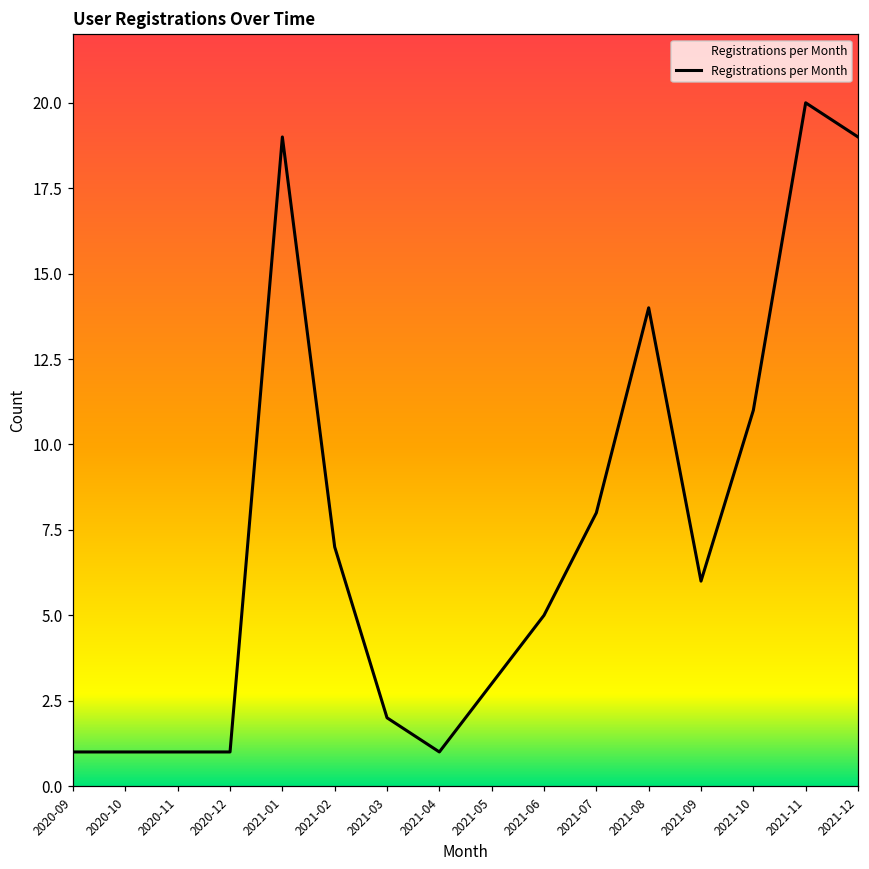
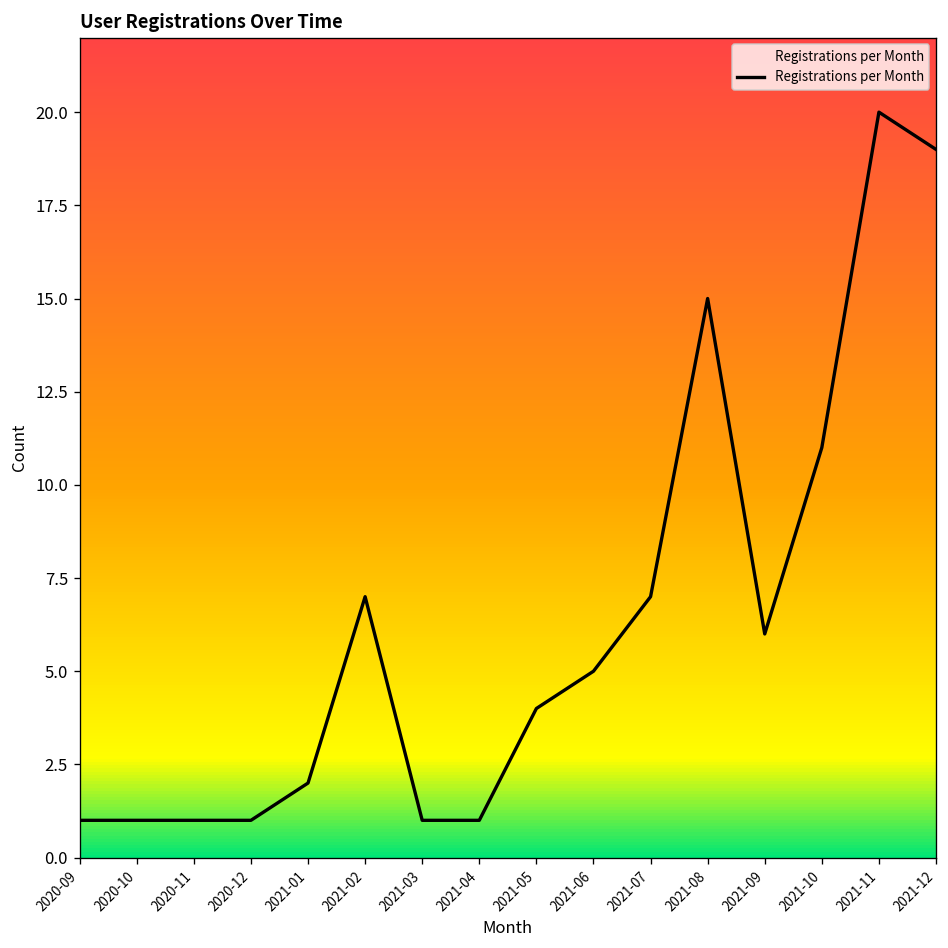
2021-01: 19 -> 2
2021-03: 2 -> 1
2021-05: 3 -> 4
2021-07: 8 -> 7
2021-08: 14 -> 15
